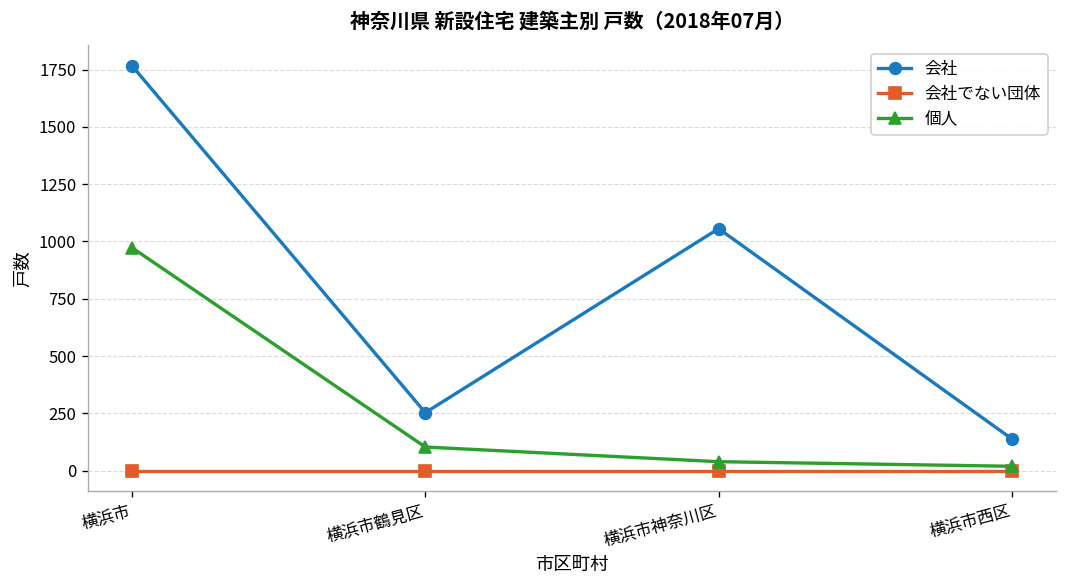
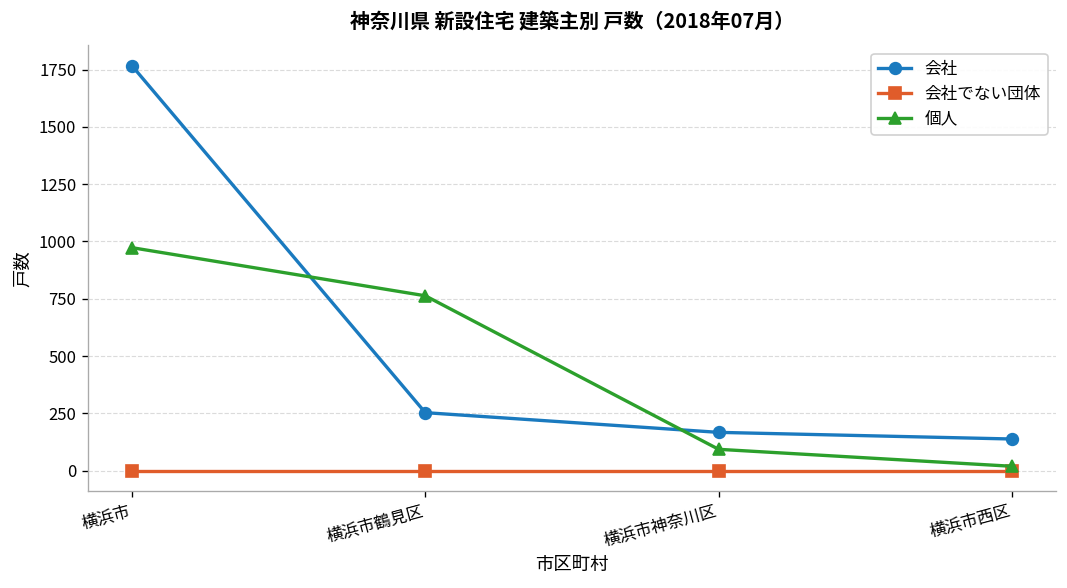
個人, 横浜市鶴見区: 100 -> 760
会社, 横浜市神奈川区: 1060 -> 170
個人, 横浜市神奈川区: 40 -> 90
